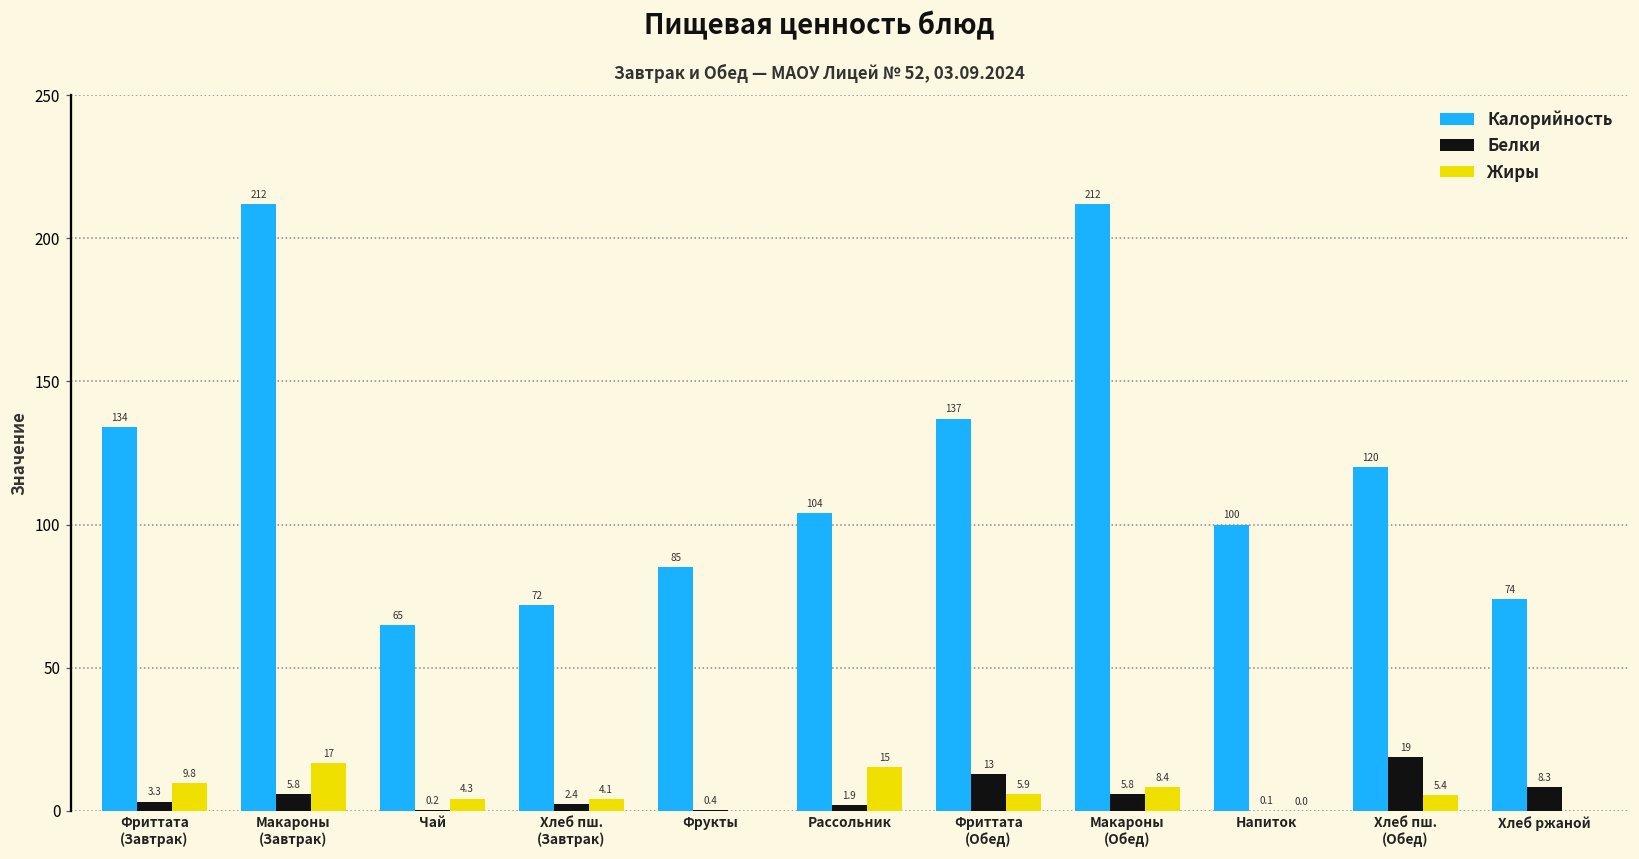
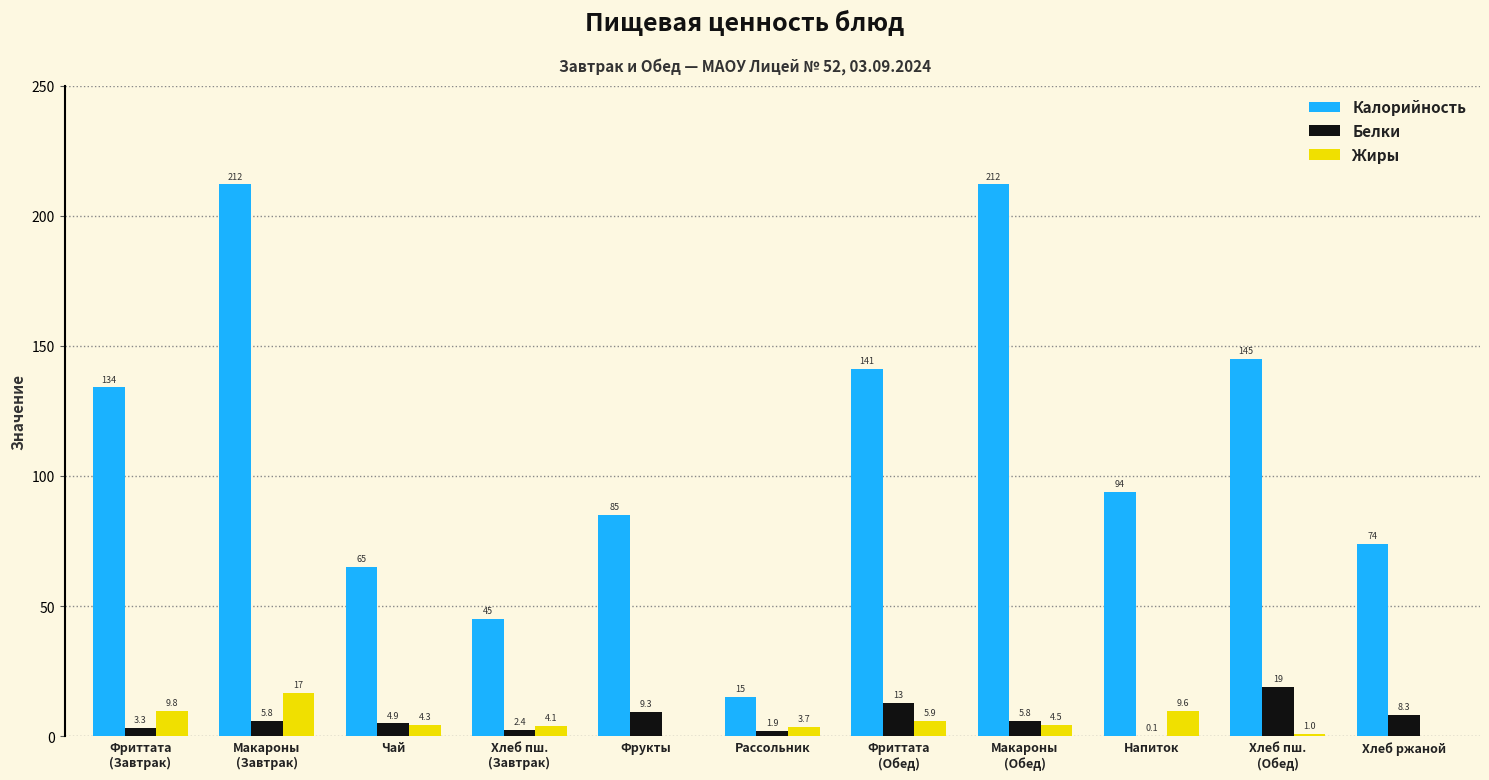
Белки, Чай: 0.2 -> 4.9
Калорийность, Хлеб пш. (Завтрак): 72 -> 45
Белки, Фрукты: 0.4 -> 9.3
Калорийность, Рассольник: 104 -> 15
Жиры, Рассольник: 15 -> 3.7
Калорийность, Фриттата (Обед): 137 -> 141
Жиры, Макароны (Обед): 8.4 -> 4.5
Калорийность, Напиток: 100 -> 94
Жиры, Напиток: 0.0 -> 9.6
Калорийность, Хлеб пш. (Обед): 120 -> 145
Жиры, Хлеб пш. (Обед): 5.4 -> 1.0
